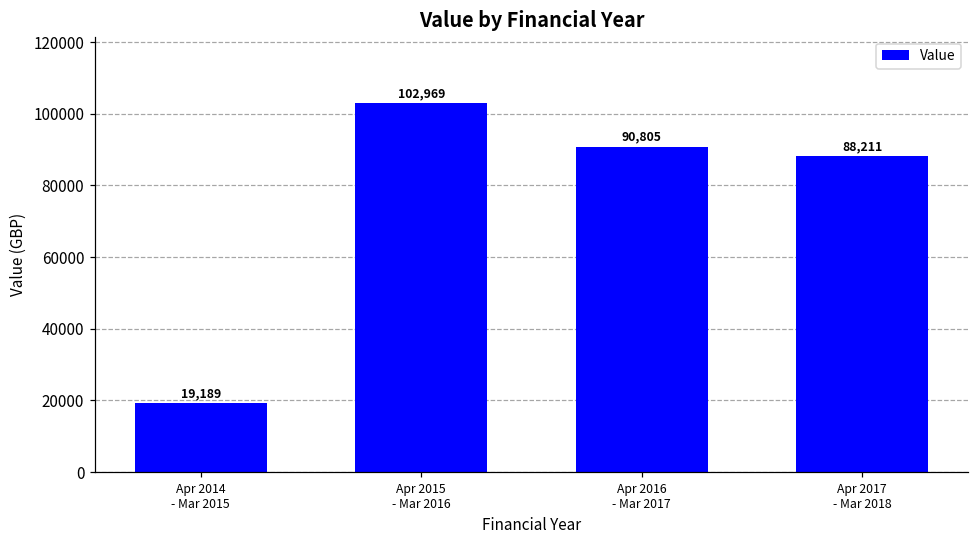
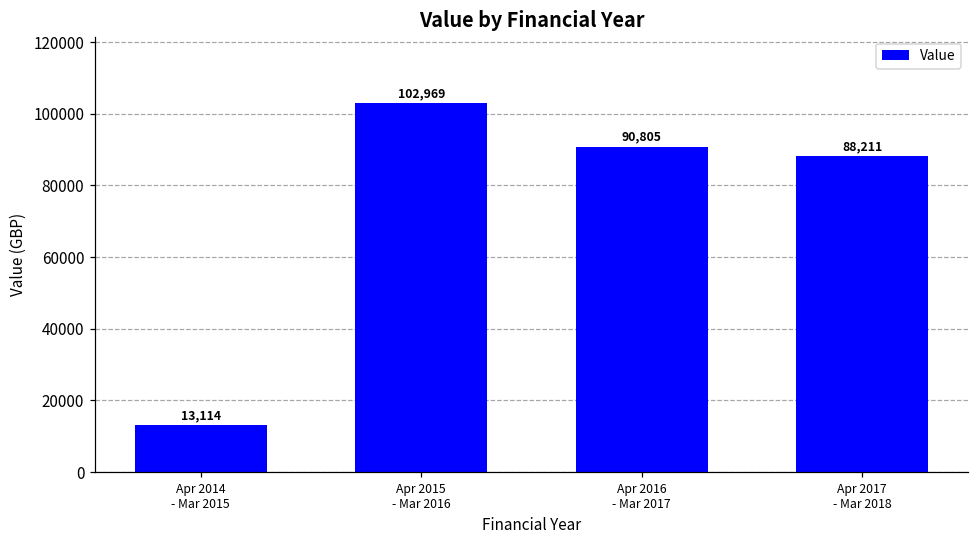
Apr 2014 - Mar 2015: 19,189 -> 13,114
